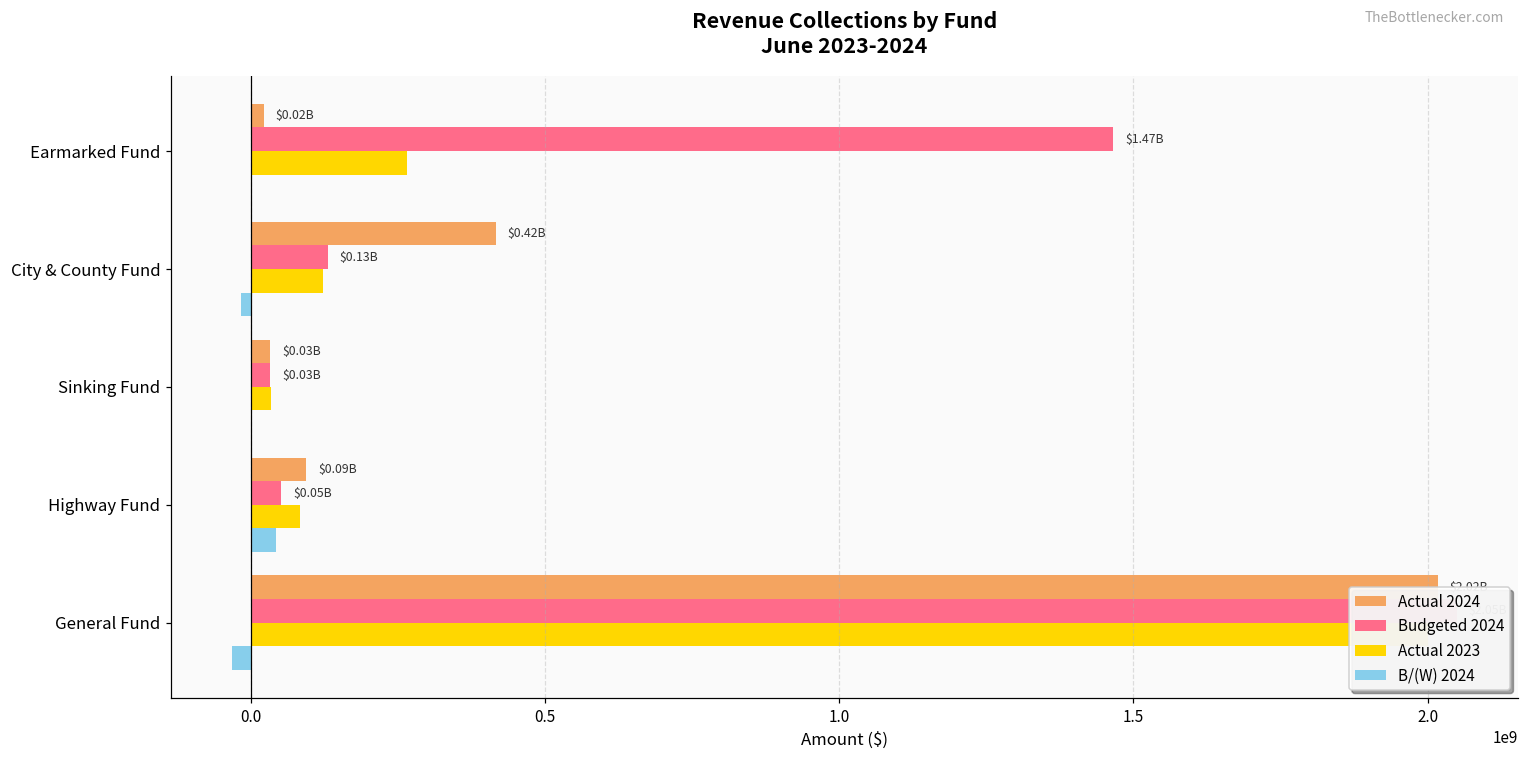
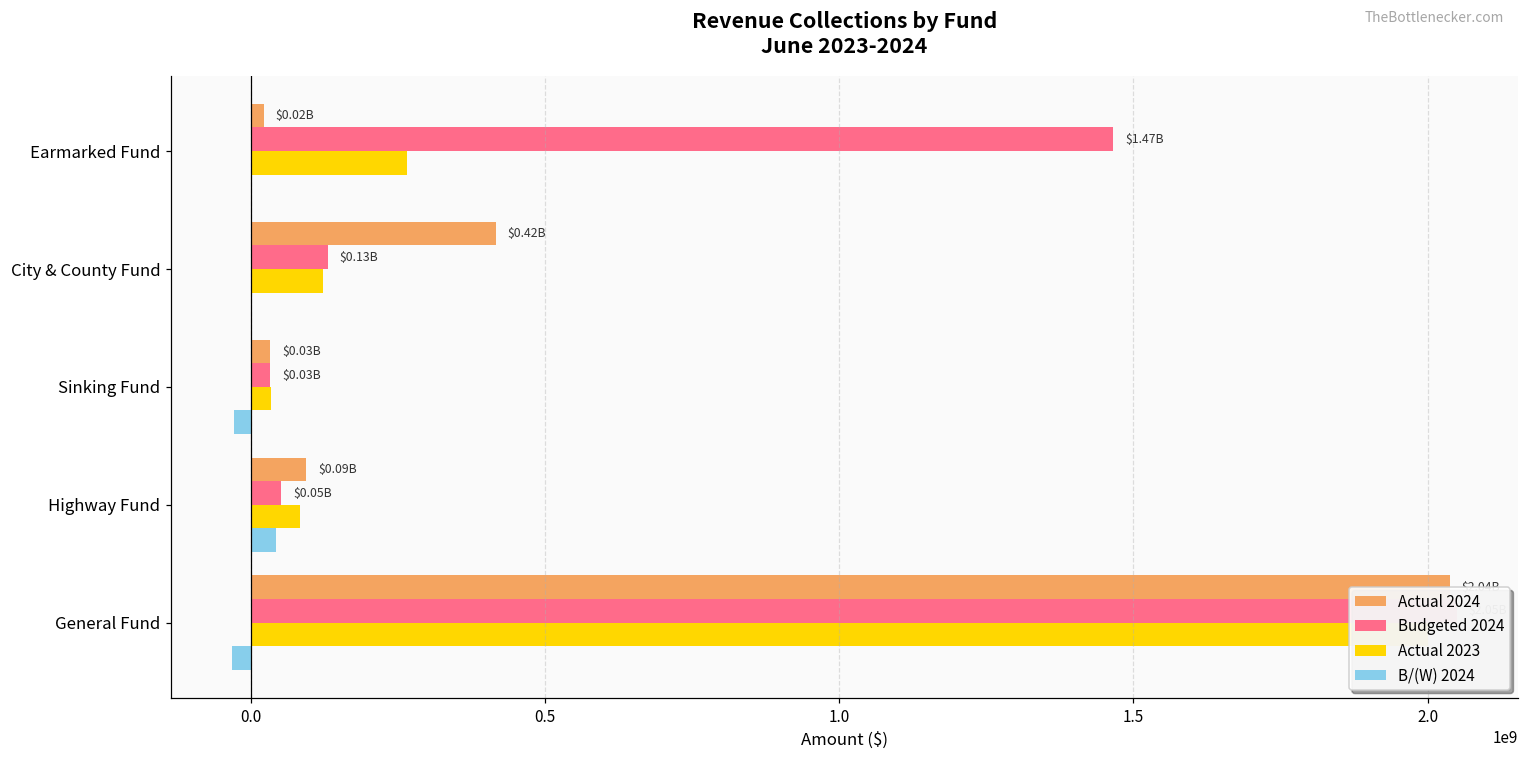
B/(W) 2024, City & County Fund: -20000000 -> 0
B/(W) 2024, Sinking Fund: 0 -> -30000000
Actual 2024, General Fund: $2.02B -> $2.04B
